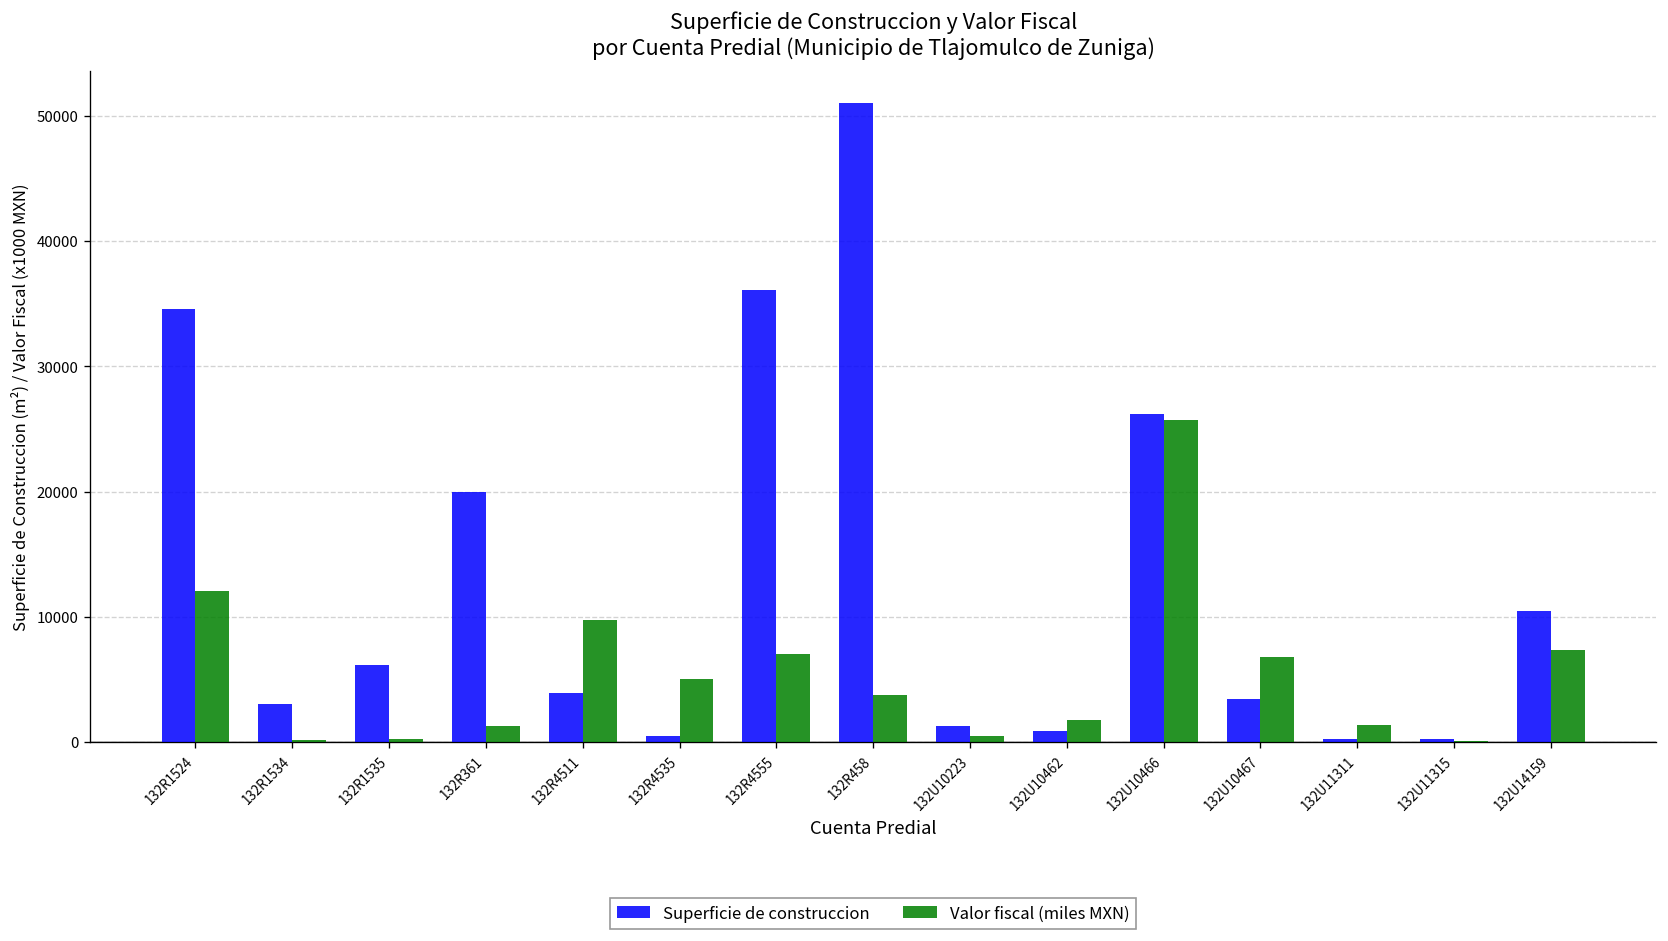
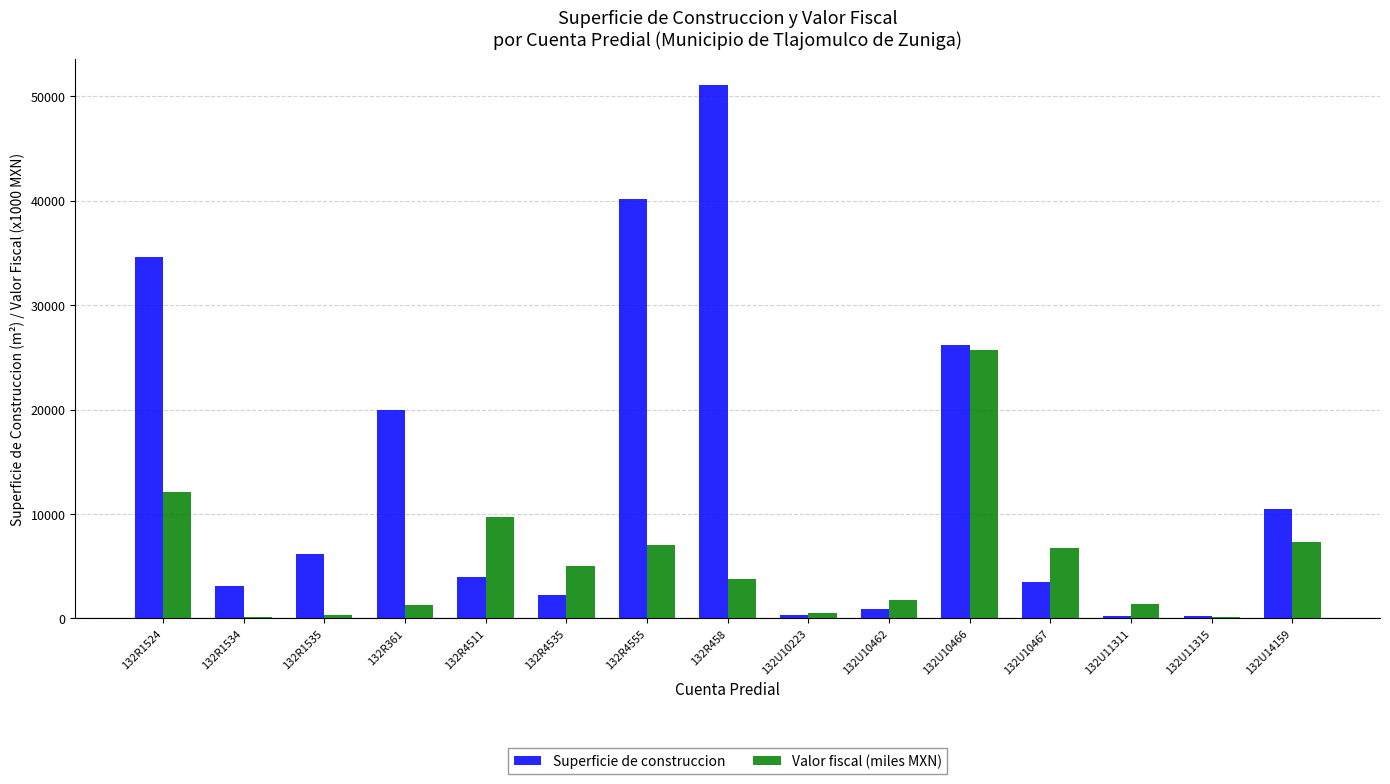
Superficie de construccion, 132R4535: 500 -> 2200
Superficie de construccion, 132R4555: 36100 -> 40200
Superficie de construccion, 132U10223: 1300 -> 300
